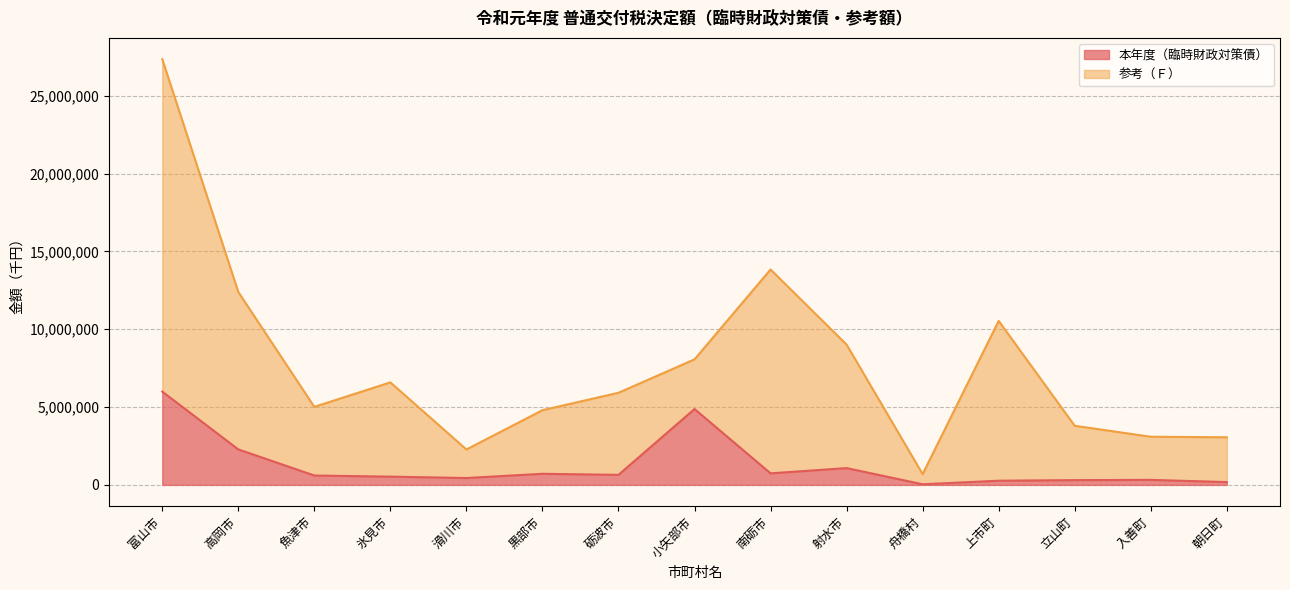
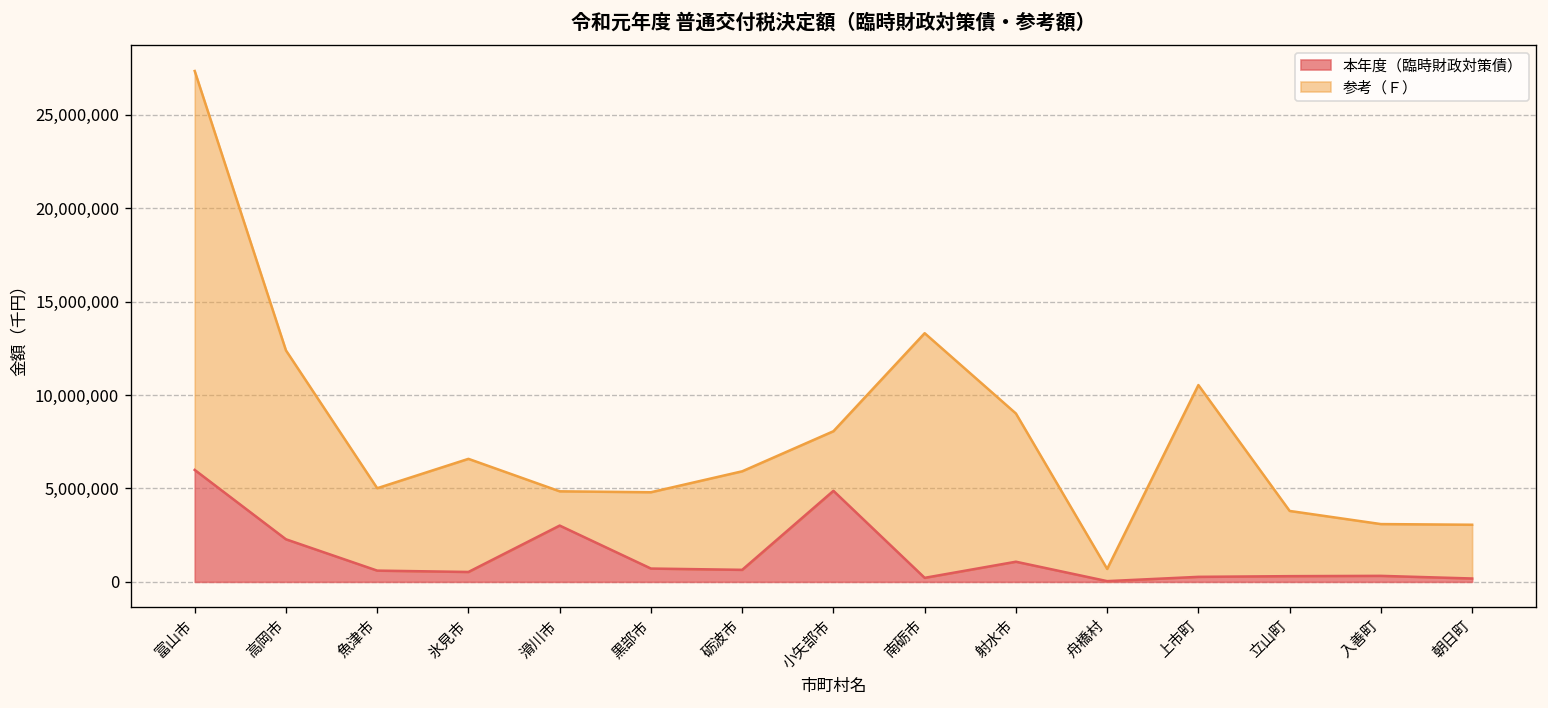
本年度（臨時財政対策債）, 滑川市: 400,000 -> 3,000,000
本年度（臨時財政対策債）, 南砺市: 700,000 -> 200,000
